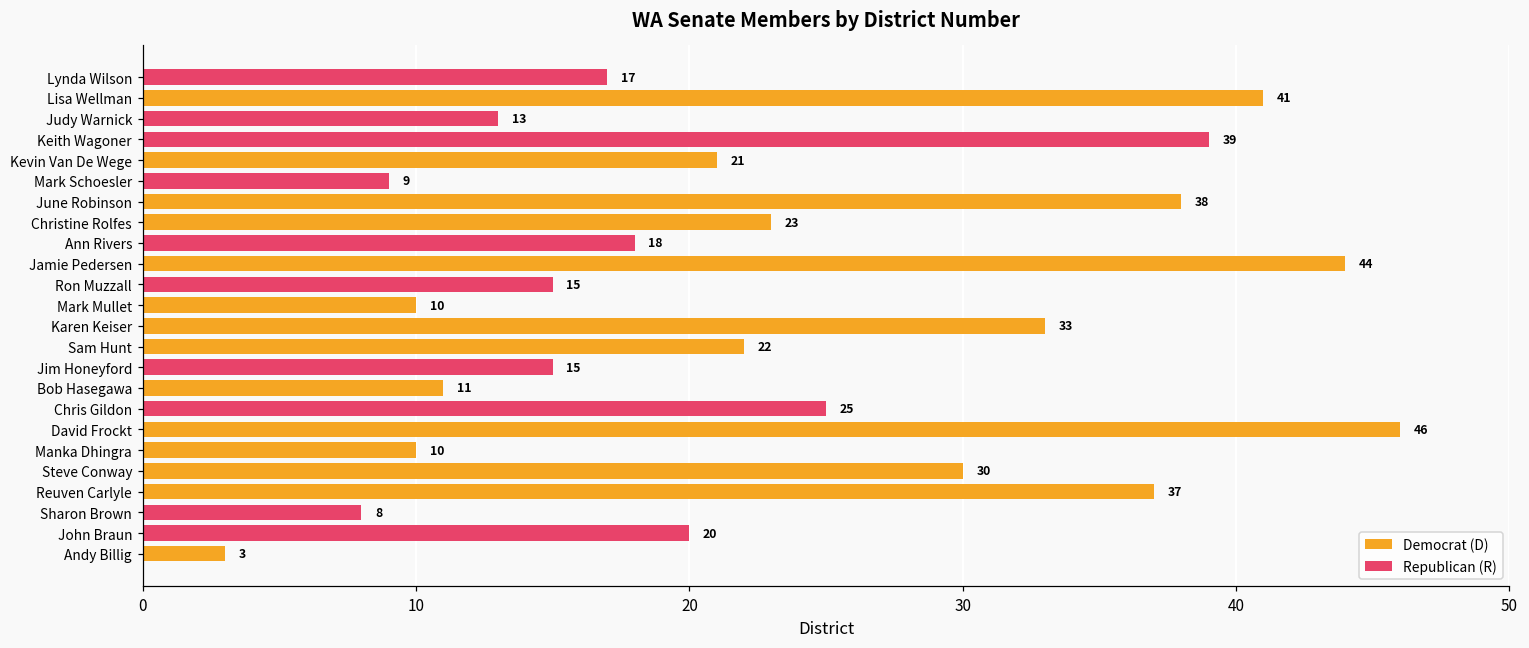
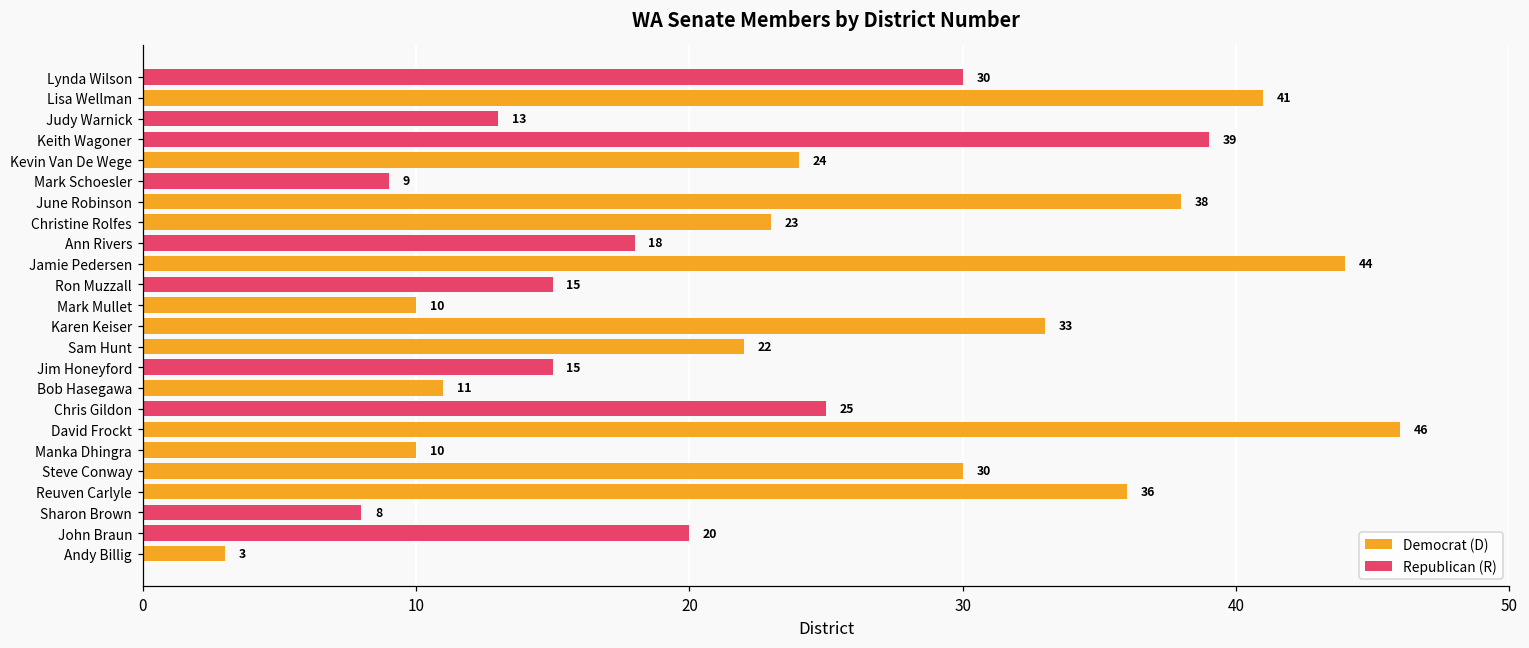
Lynda Wilson: 17 -> 30
Kevin Van De Wege: 21 -> 24
Reuven Carlyle: 37 -> 36
